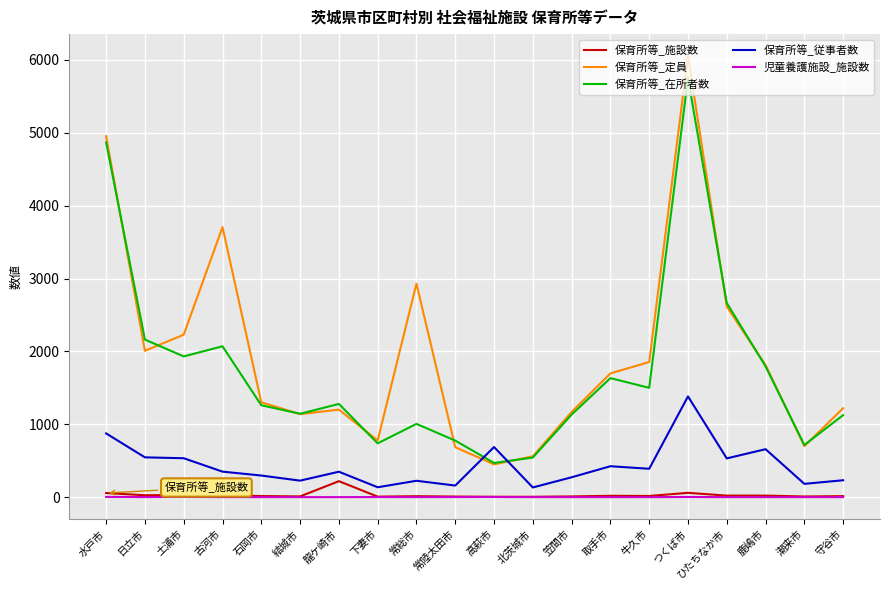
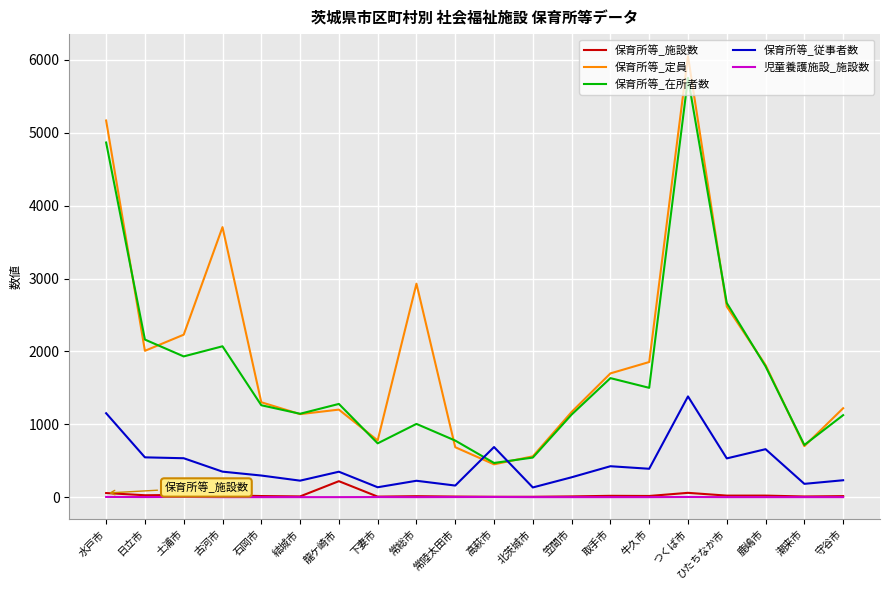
保育所等_定員, 水戸市: 5000 -> 5200
保育所等_従事者数, 水戸市: 900 -> 1200
